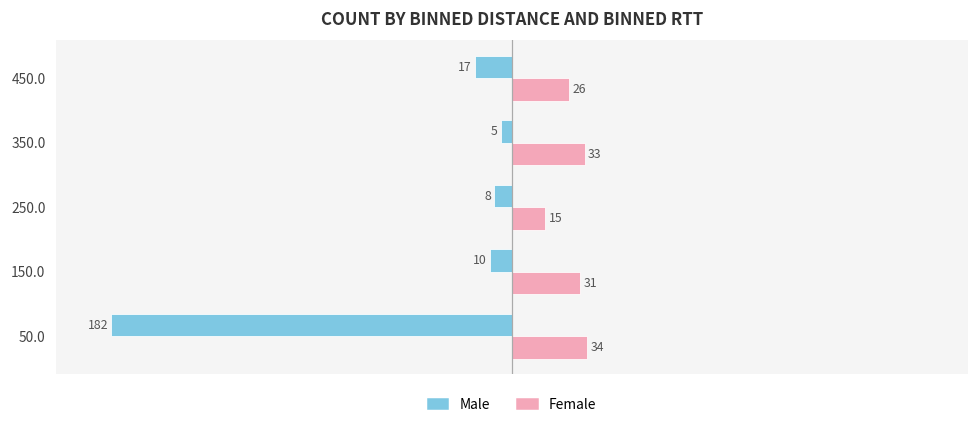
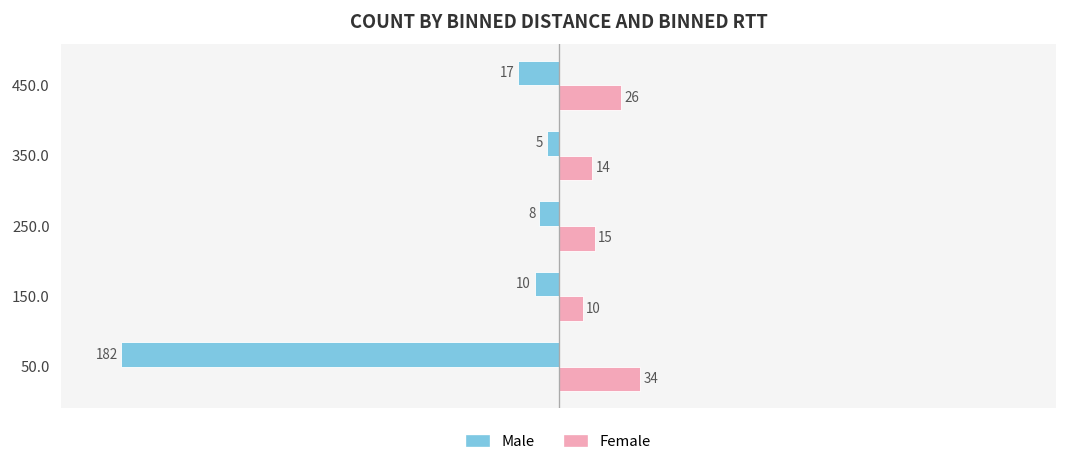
Female, 350.0: 33 -> 14
Female, 150.0: 31 -> 10
